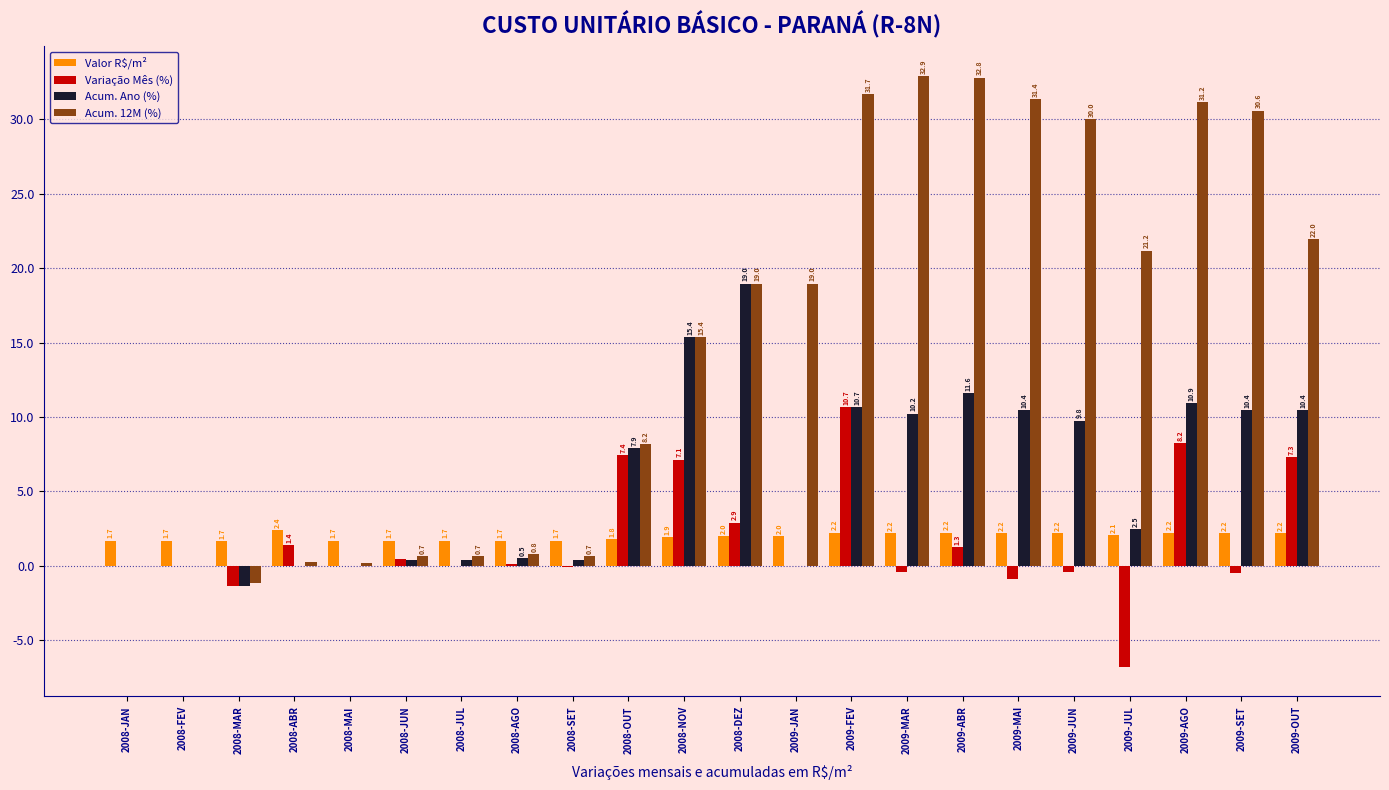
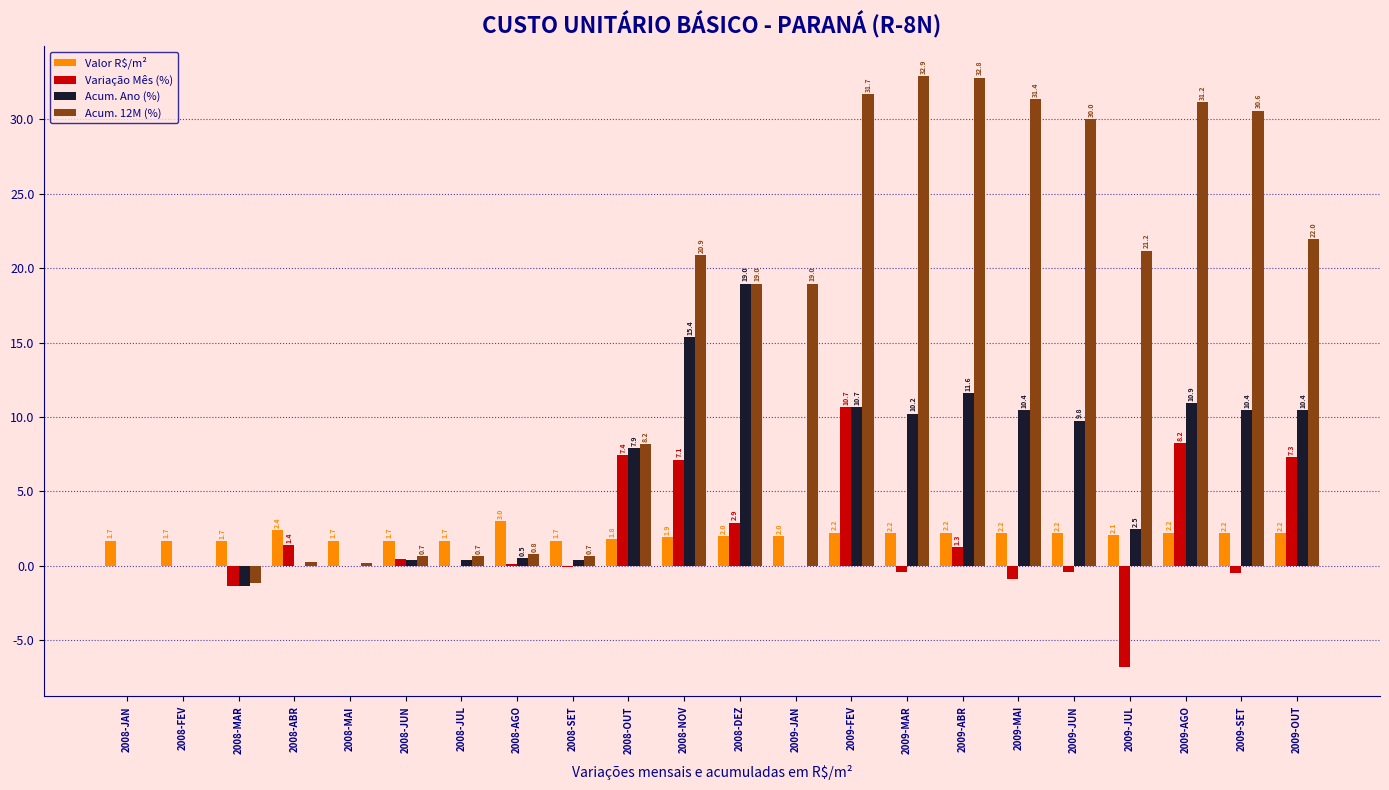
Valor R$/m², 2008-AGO: 1.7 -> 3.0
Acum. 12M (%), 2008-NOV: 15.4 -> 20.9
